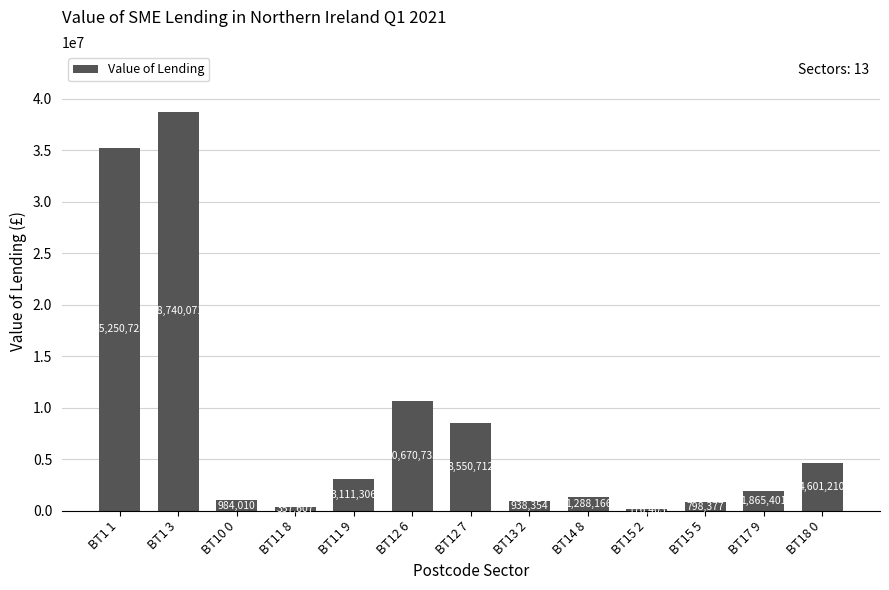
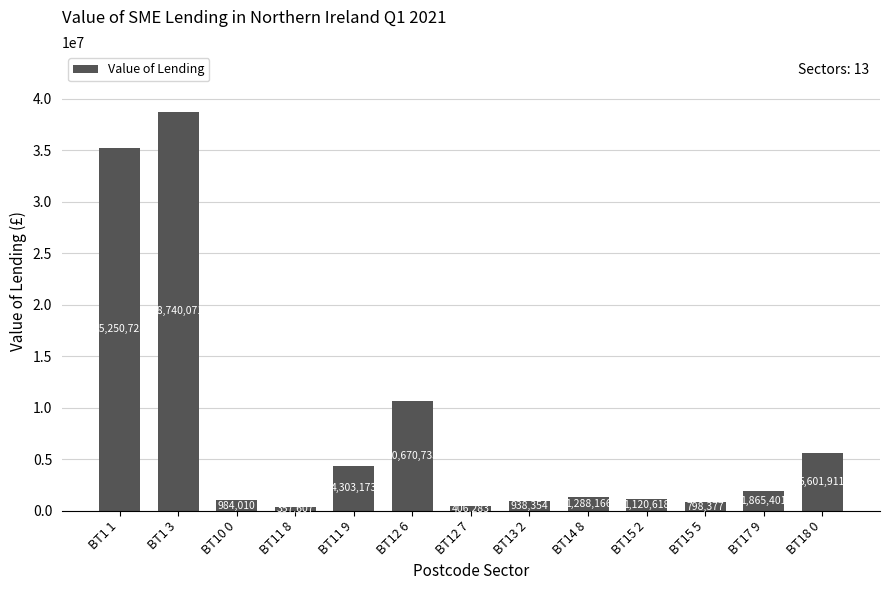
BT11 9: 3,111,306 -> 4,303,173
BT12 7: 8,550,712 -> 406,283
BT15 2: 200000 -> 1100000
BT18 0: 4,601,210 -> 5,601,911
